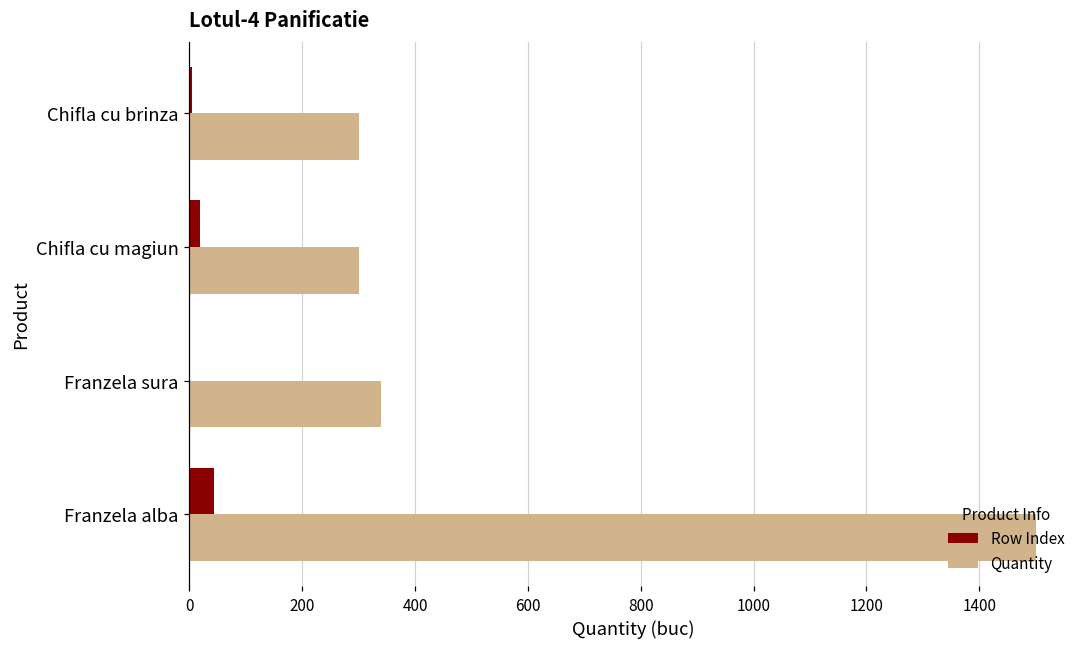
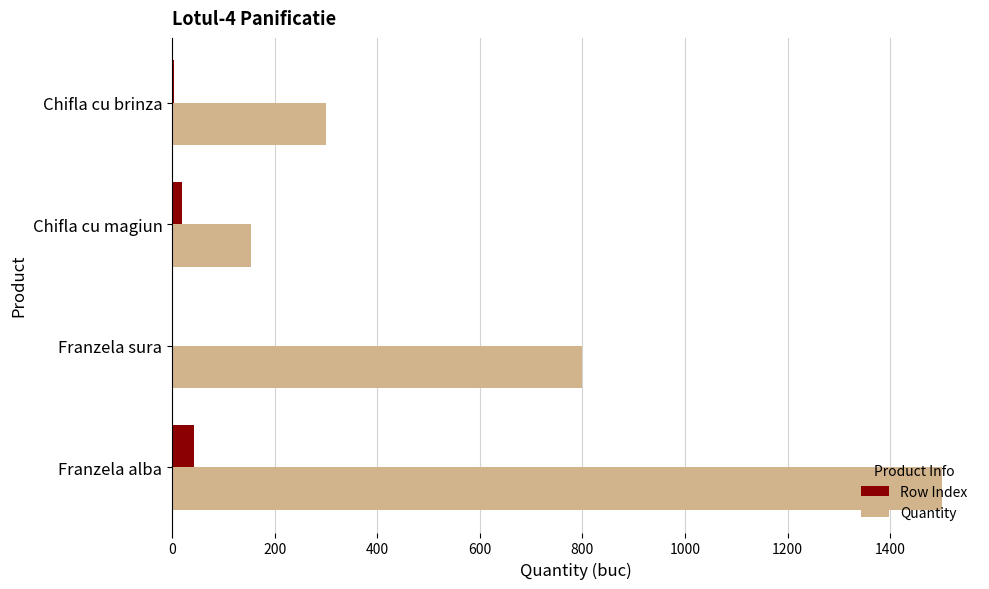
Quantity, Chifla cu magiun: 300 -> 150
Quantity, Franzela sura: 340 -> 800
